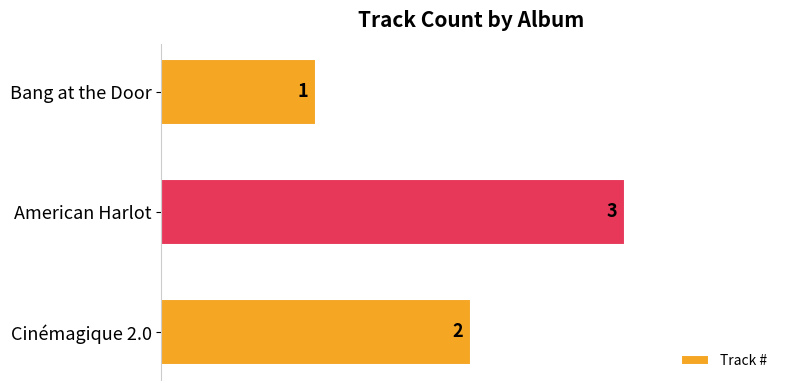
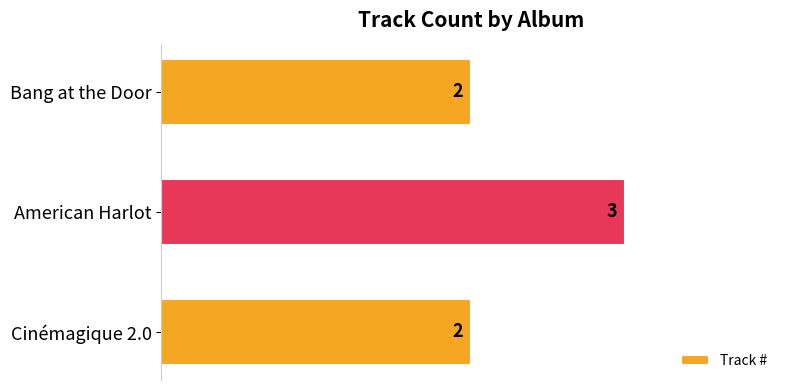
Bang at the Door: 1 -> 2
